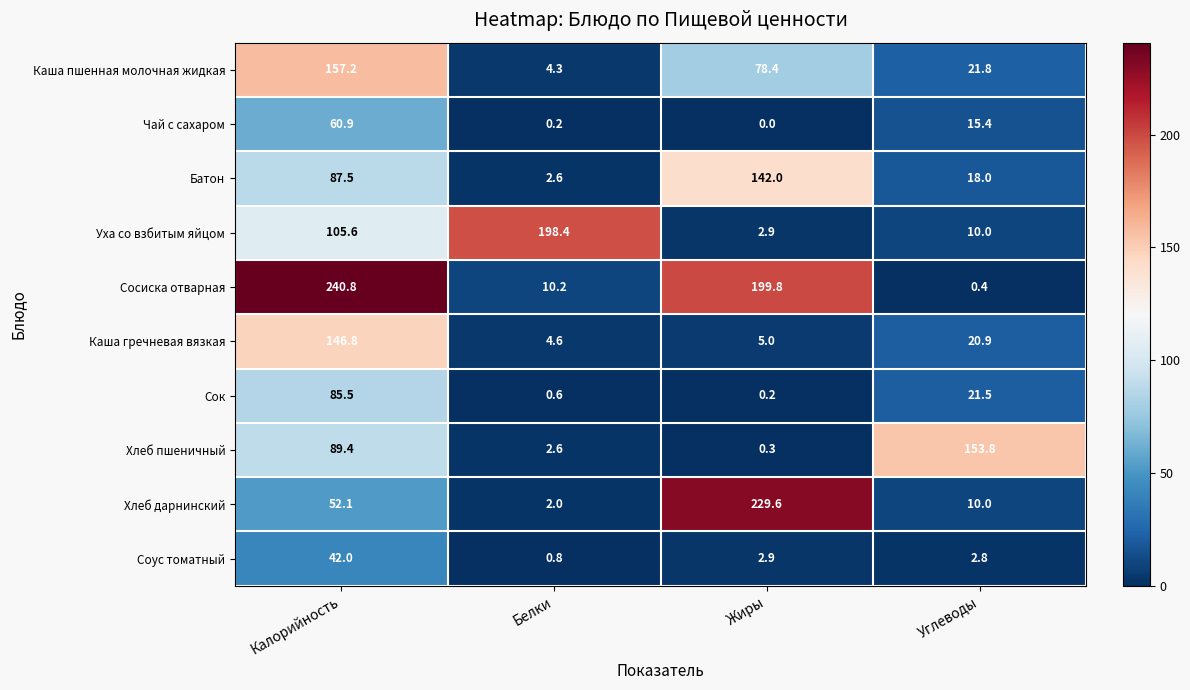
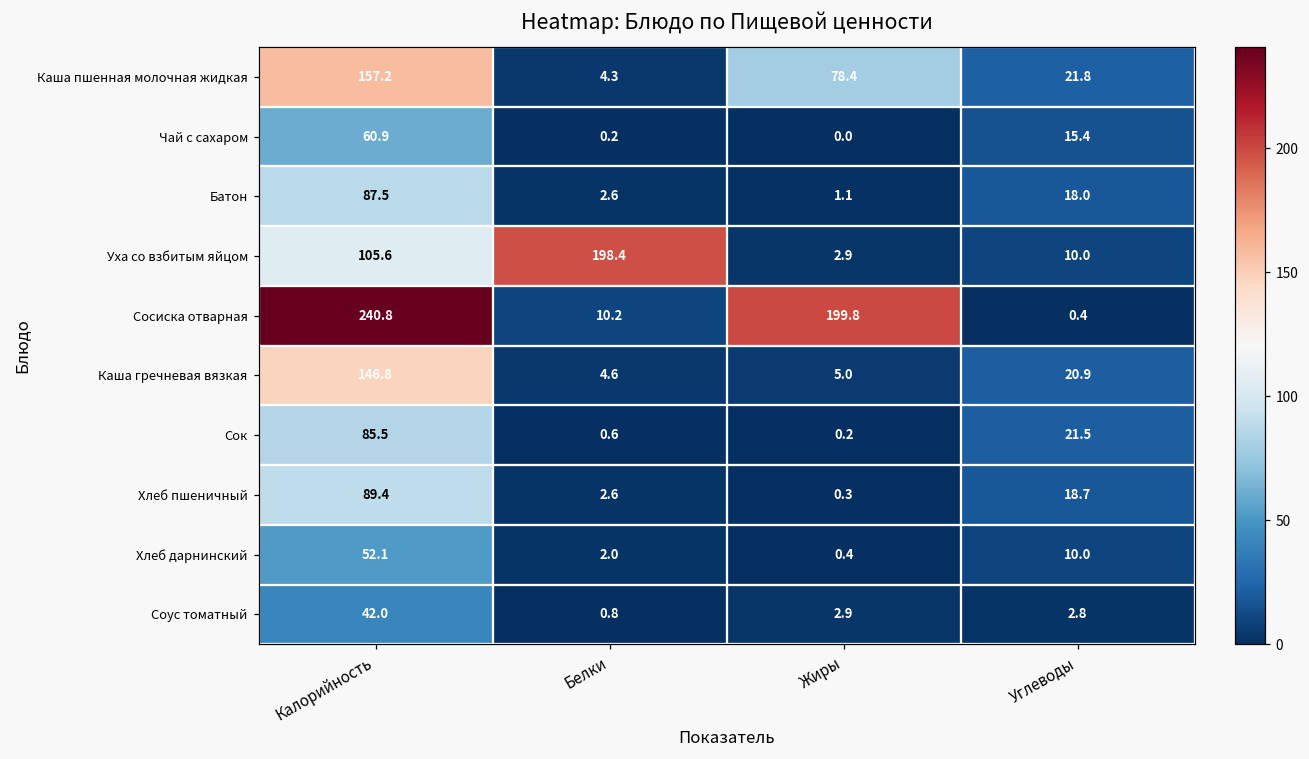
Батон, Жиры: 142.0 -> 1.1
Хлеб пшеничный, Углеводы: 153.8 -> 18.7
Хлеб дарнинский, Жиры: 229.6 -> 0.4
